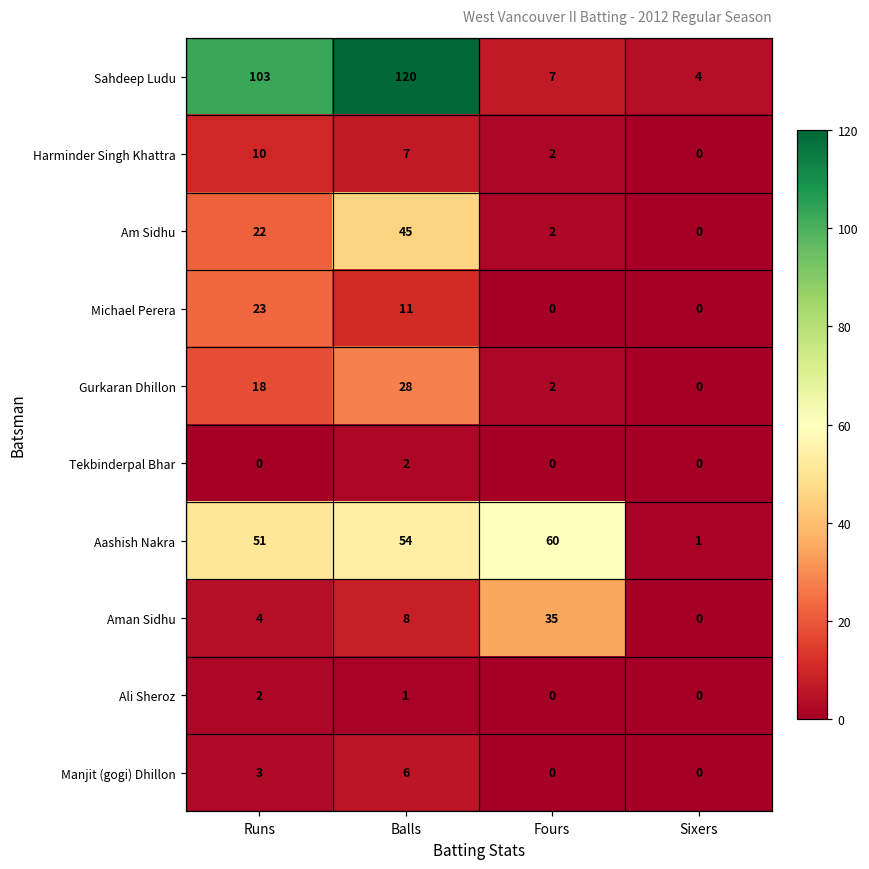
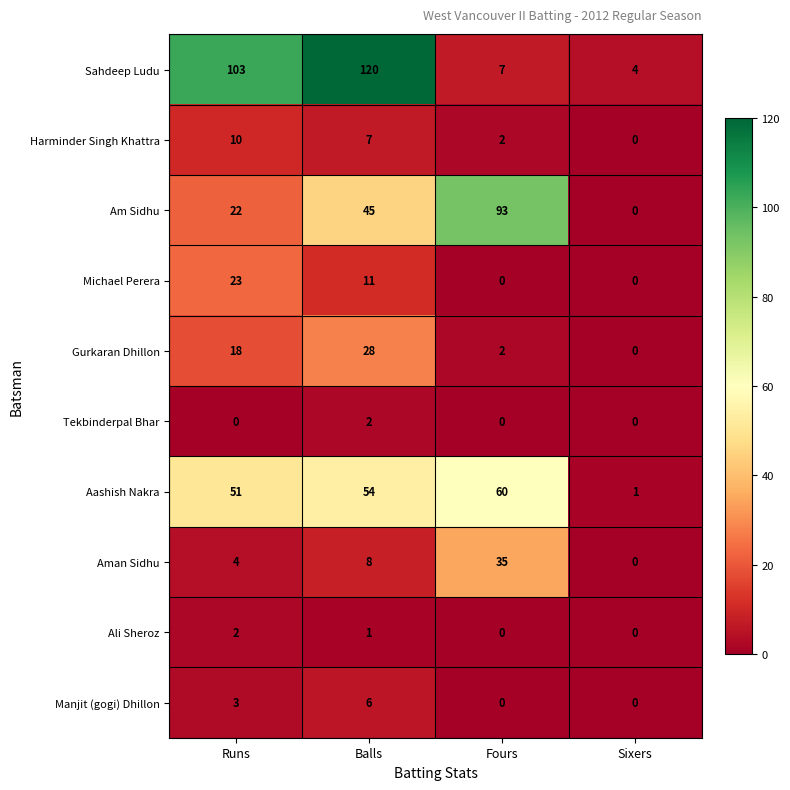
Am Sidhu, Fours: 2 -> 93
